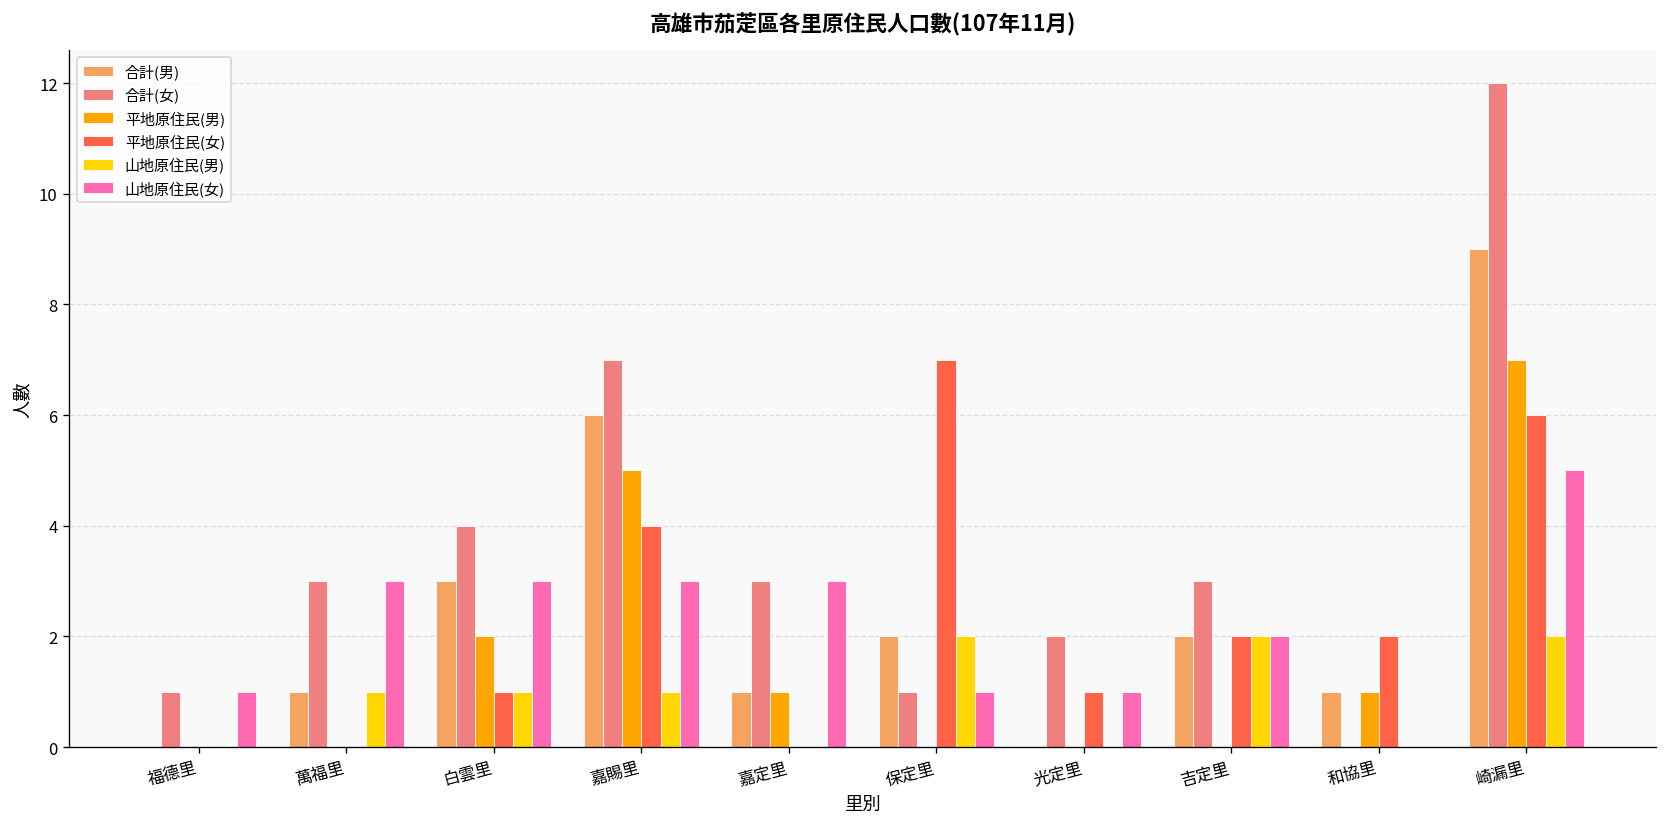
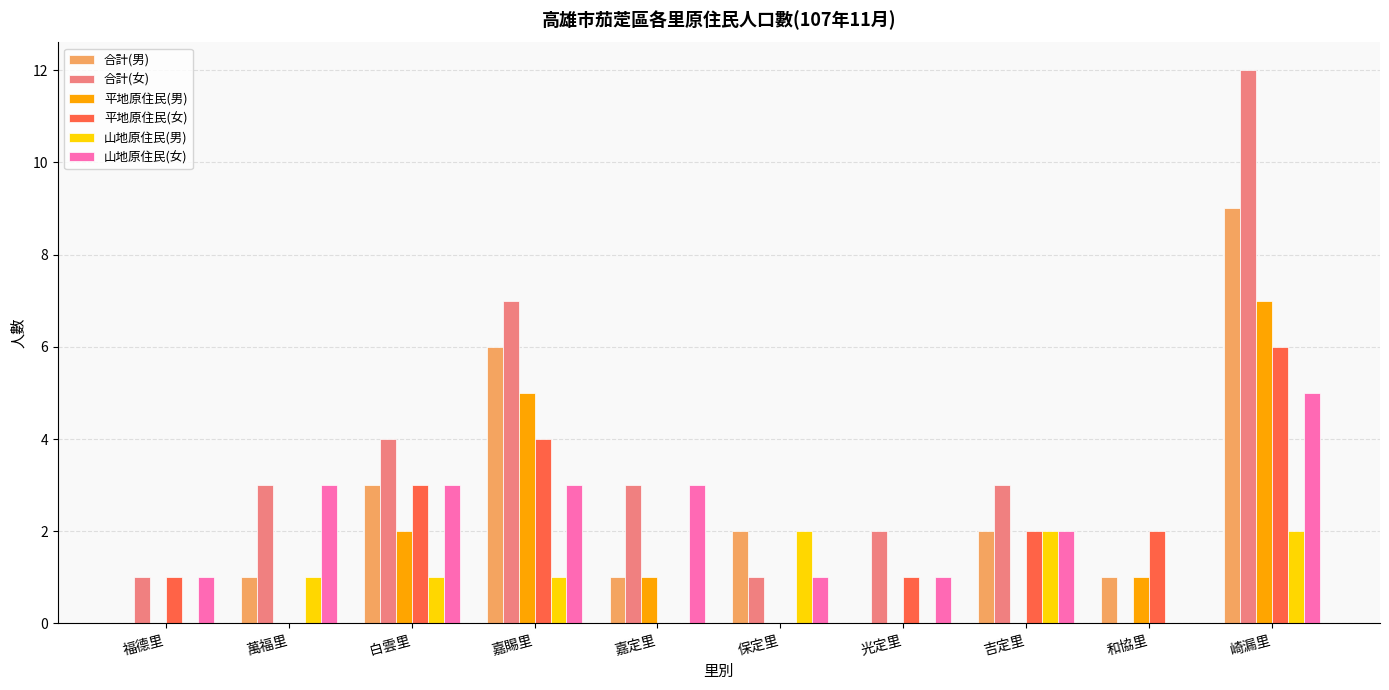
平地原住民(女), 福德里: 0 -> 1
平地原住民(女), 白雲里: 1 -> 3
平地原住民(女), 保定里: 7 -> 0
